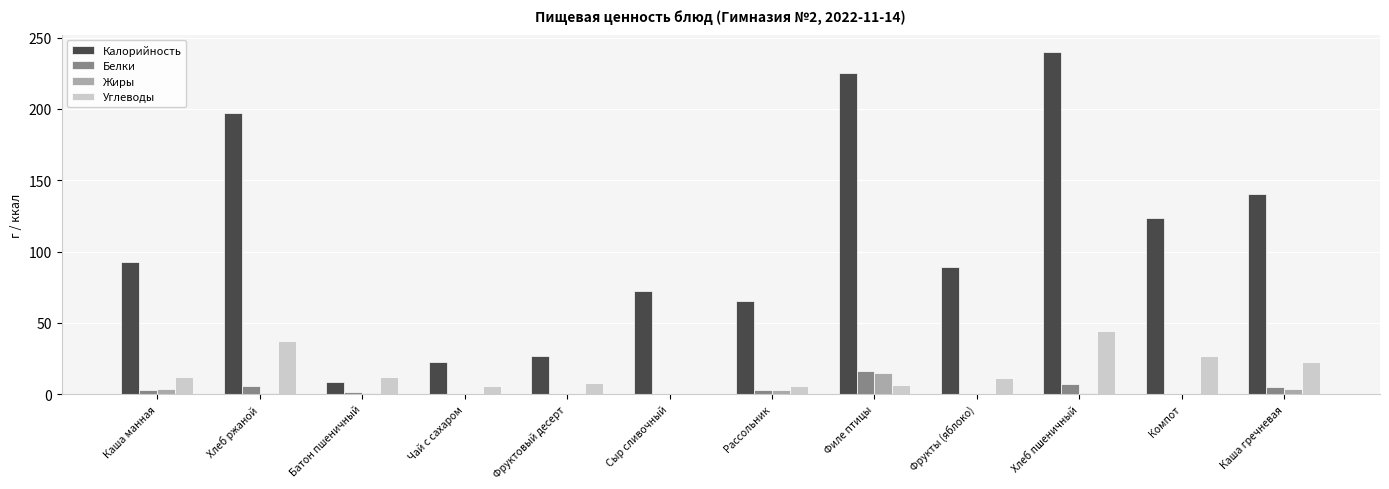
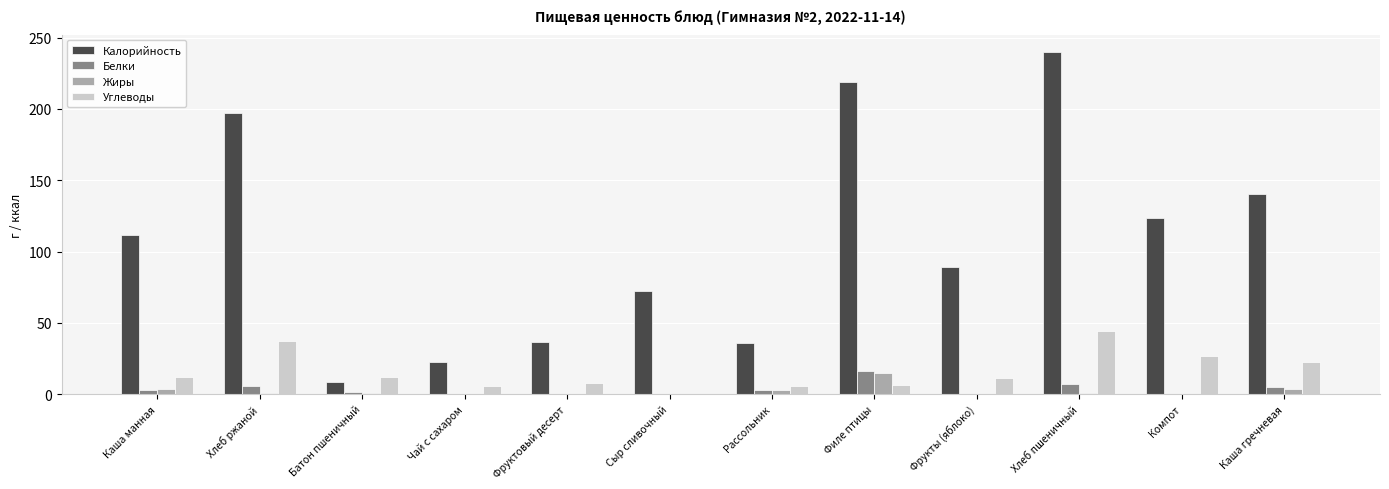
Калорийность, Каша манная: 93 -> 112
Калорийность, Фруктовый десерт: 27 -> 37
Калорийность, Рассольник: 65 -> 36
Калорийность, Филе птицы: 225 -> 219
